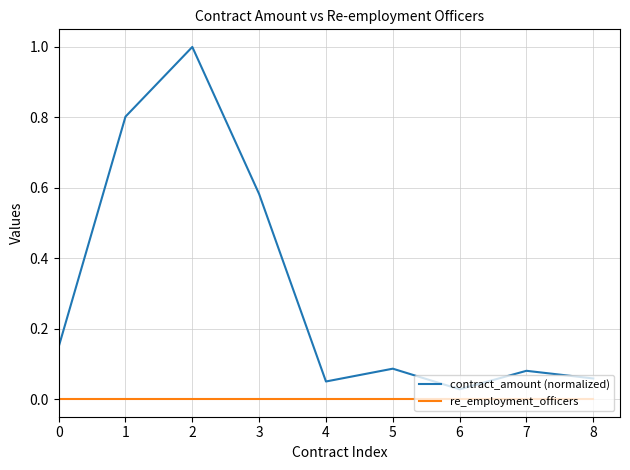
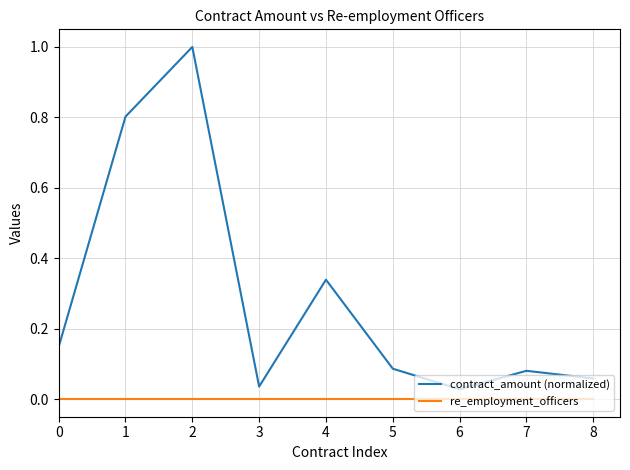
contract_amount (normalized), 3: 0.58 -> 0.04
contract_amount (normalized), 4: 0.05 -> 0.34
